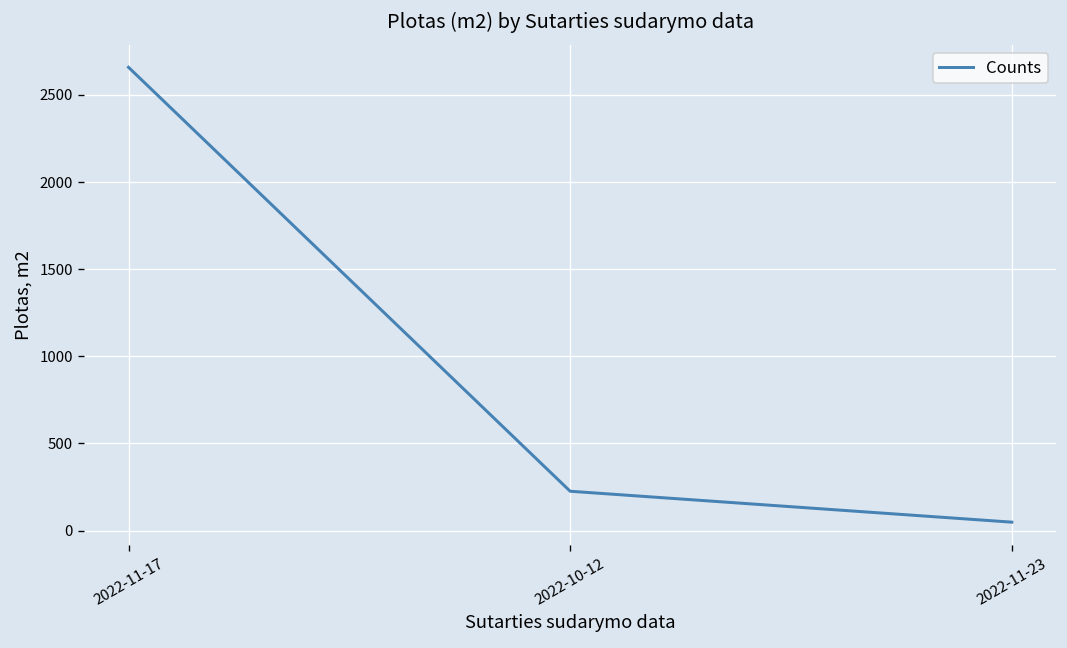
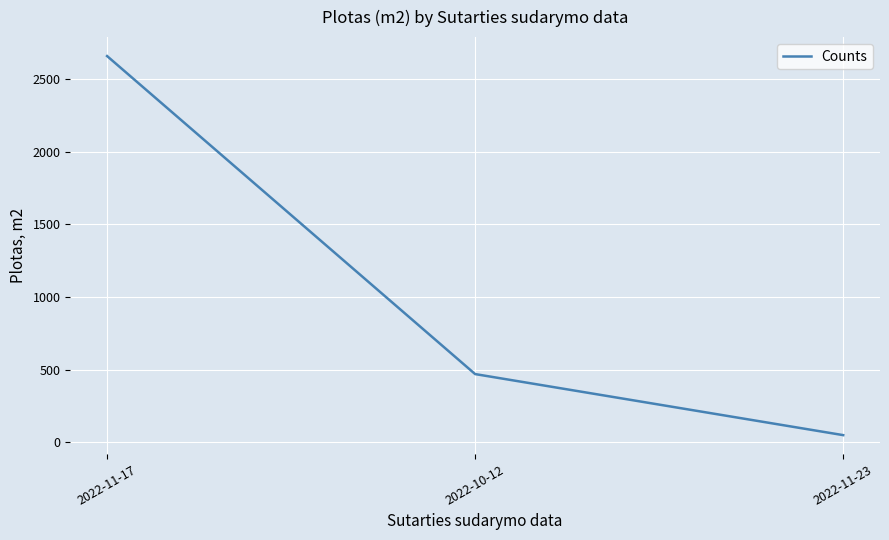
2022-10-12: 230 -> 470
